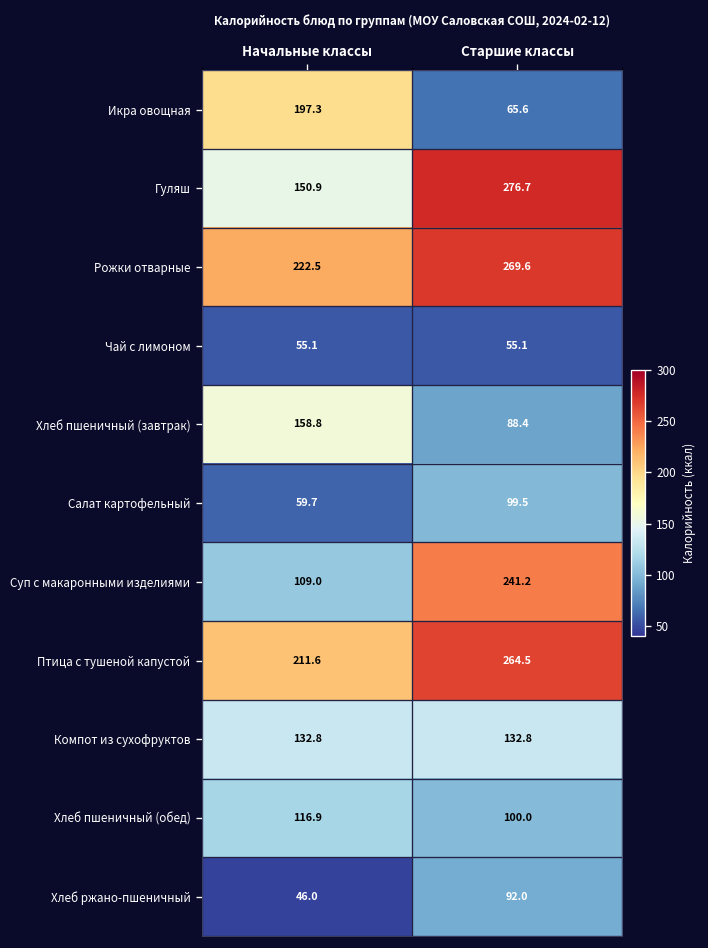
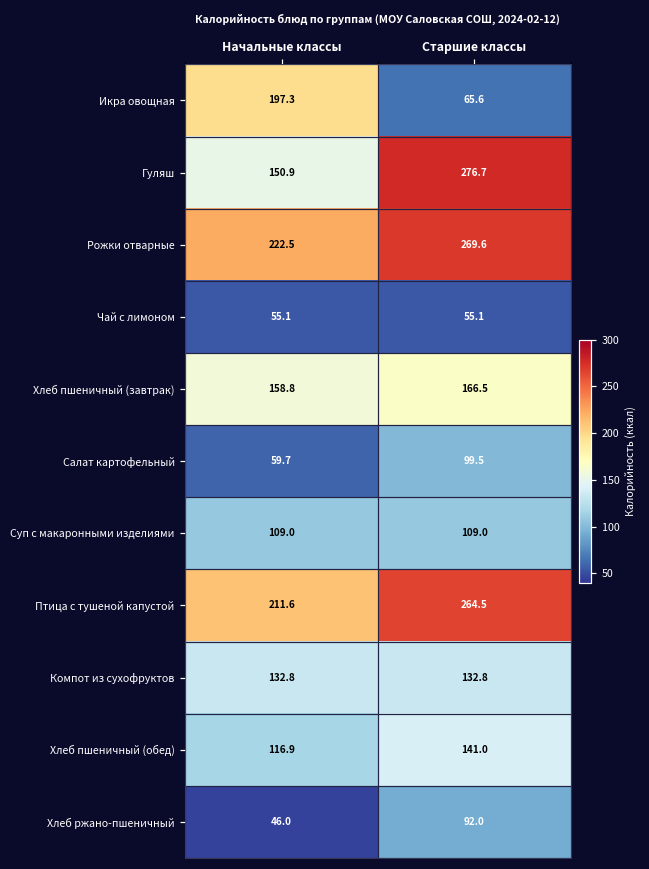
Хлеб пшеничный (завтрак), Старшие классы: 88.4 -> 166.5
Суп с макаронными изделиями, Старшие классы: 241.2 -> 109.0
Хлеб пшеничный (обед), Старшие классы: 100.0 -> 141.0
